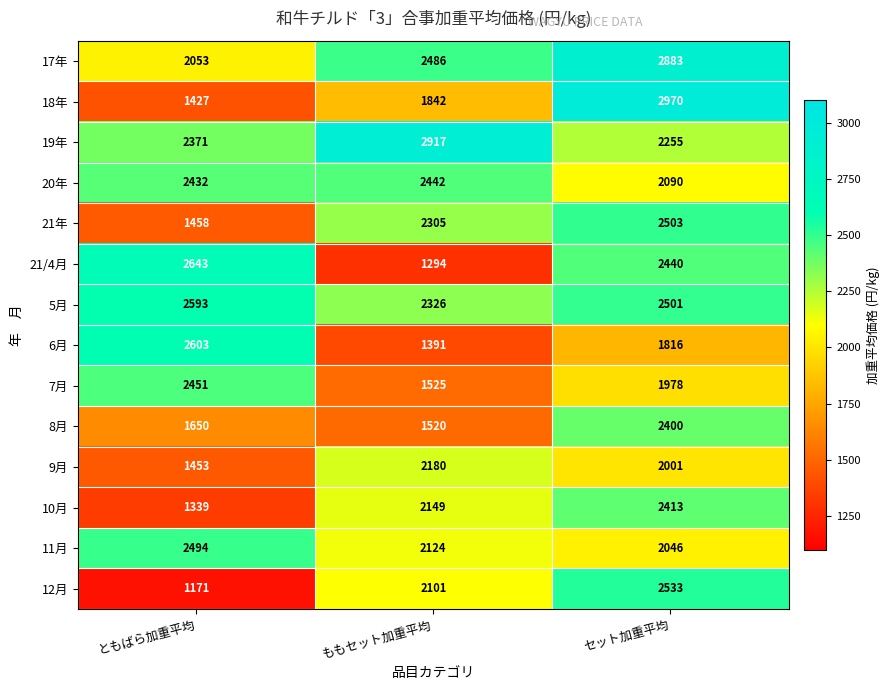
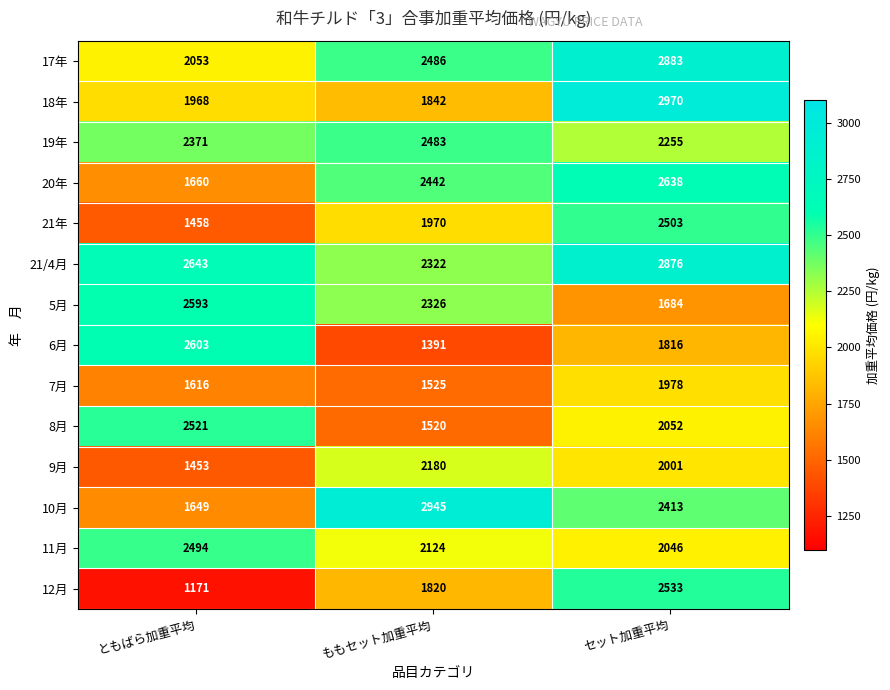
18年, ともばら加重平均: 1427 -> 1968
19年, ももセット加重平均: 2917 -> 2483
20年, ともばら加重平均: 2432 -> 1660
20年, セット加重平均: 2090 -> 2638
21年, ももセット加重平均: 2305 -> 1970
21/4月, ももセット加重平均: 1294 -> 2322
21/4月, セット加重平均: 2440 -> 2876
5月, セット加重平均: 2501 -> 1684
7月, ともばら加重平均: 2451 -> 1616
8月, ともばら加重平均: 1650 -> 2521
8月, セット加重平均: 2400 -> 2052
10月, ともばら加重平均: 1339 -> 1649
10月, ももセット加重平均: 2149 -> 2945
12月, ももセット加重平均: 2101 -> 1820
